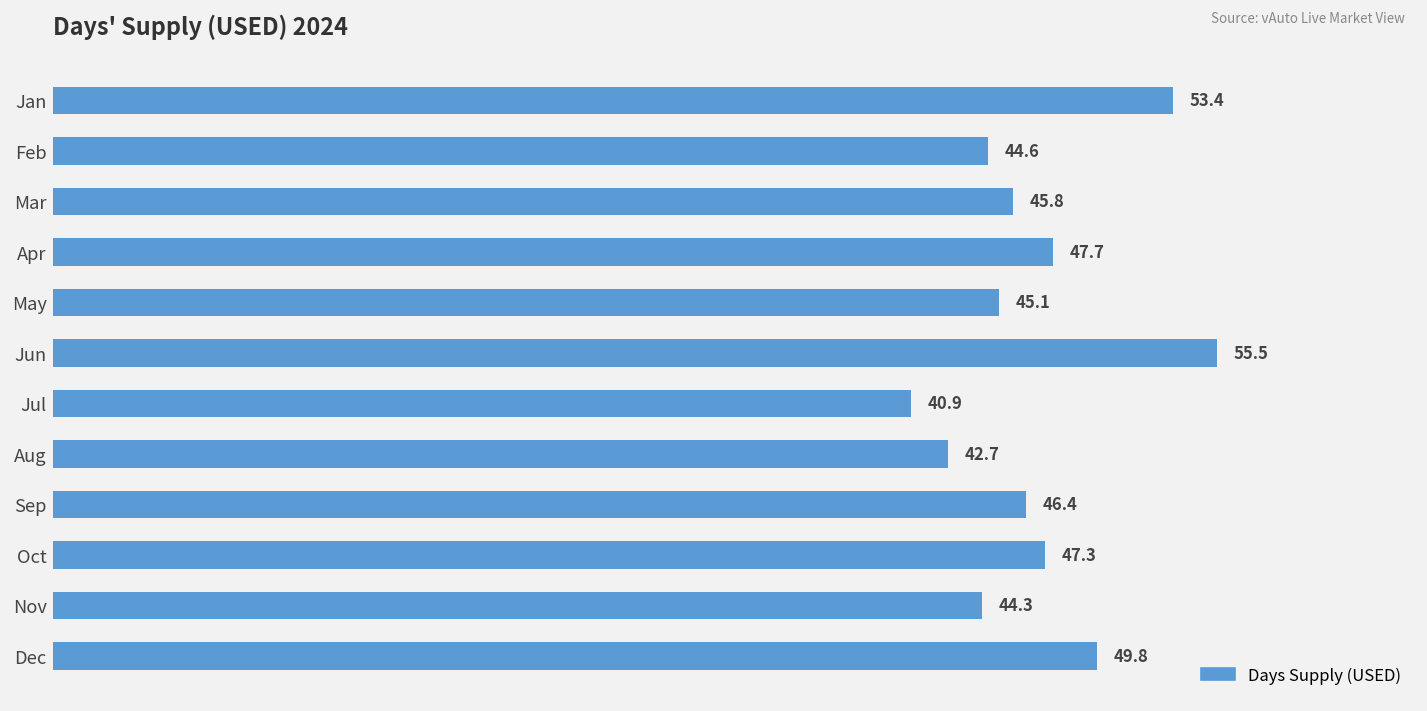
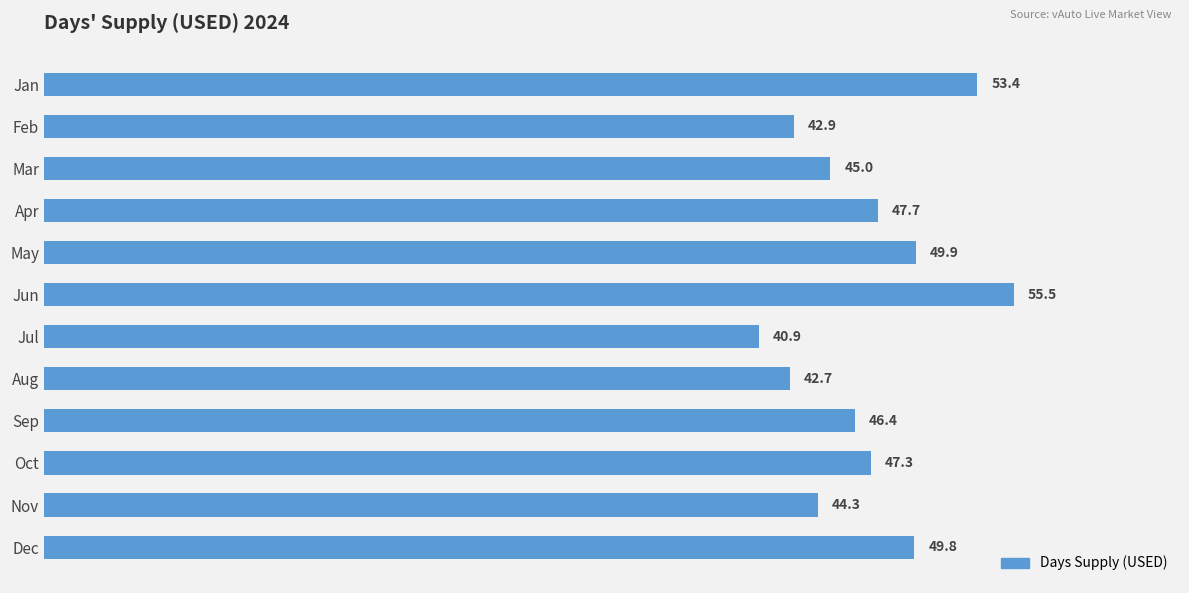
Feb: 44.6 -> 42.9
Mar: 45.8 -> 45.0
May: 45.1 -> 49.9
